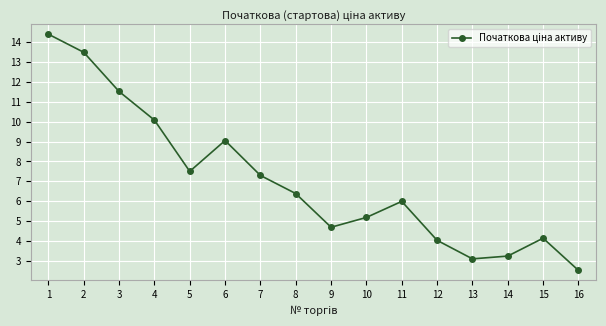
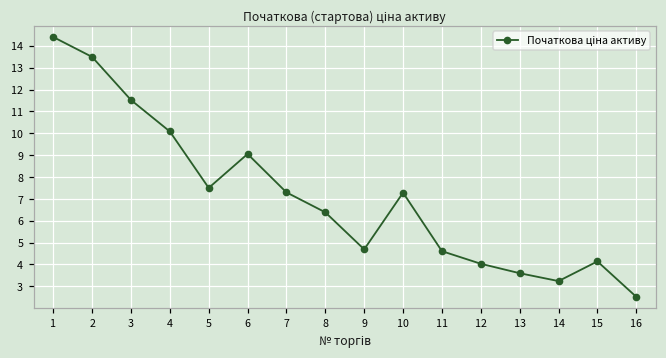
10: 5.2 -> 7.3
11: 6.0 -> 4.6
13: 3.1 -> 3.6
